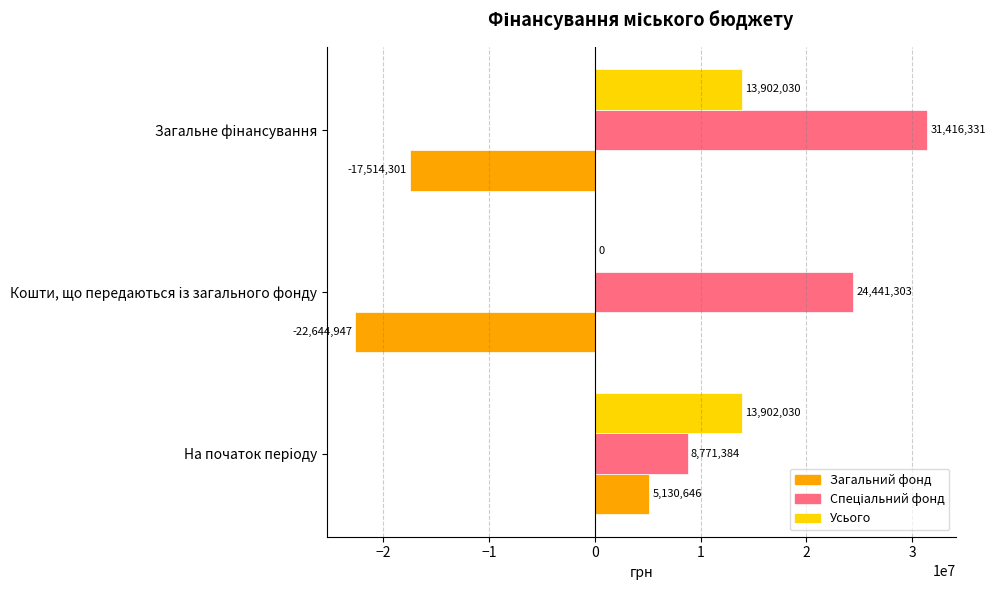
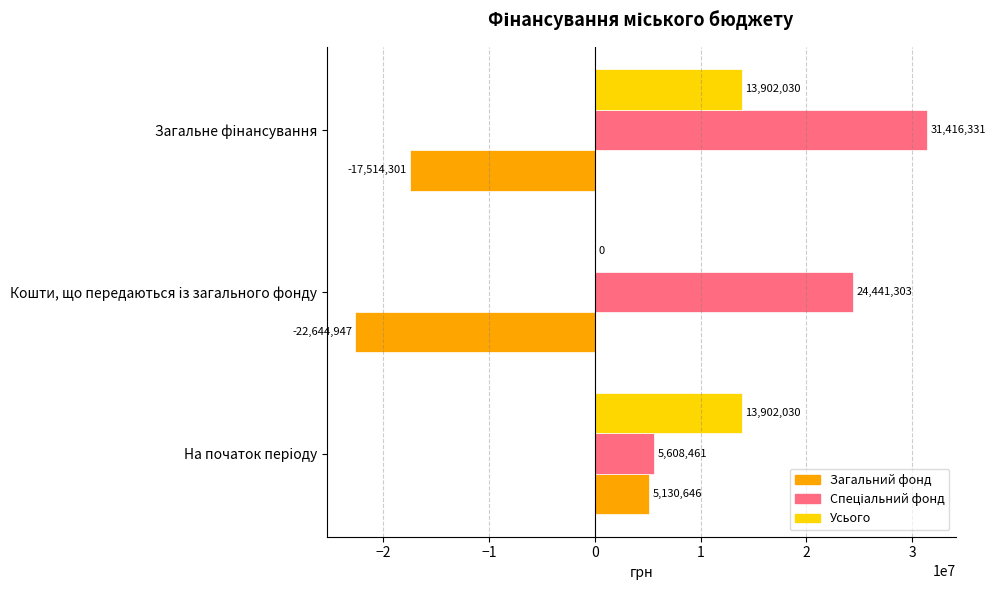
Спеціальний фонд, На початок періоду: 8,771,384 -> 5,608,461
